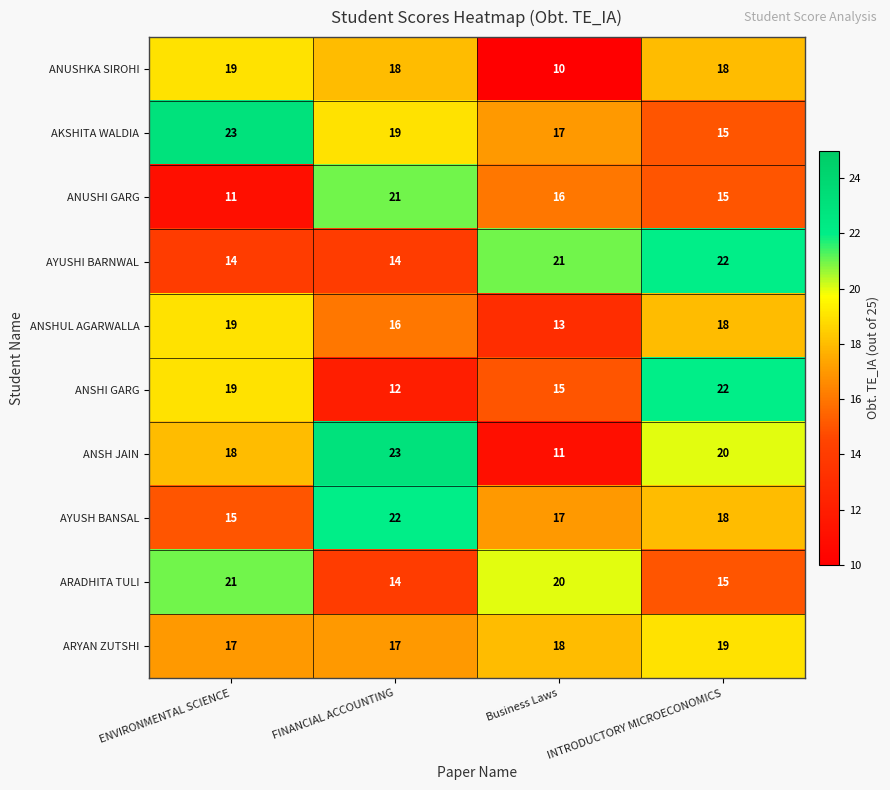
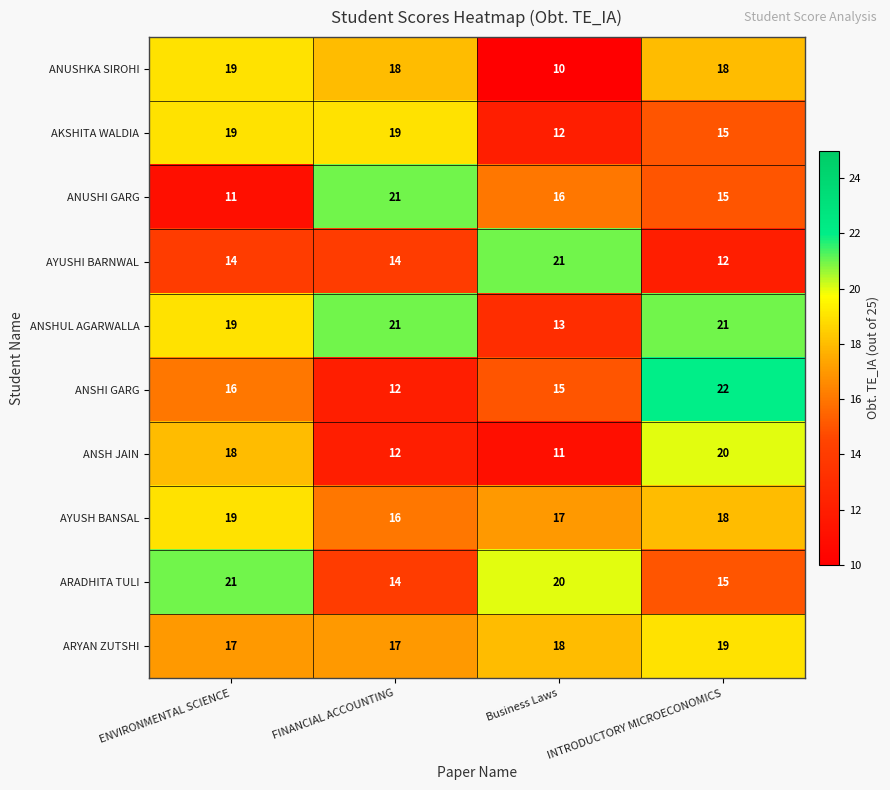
AKSHITA WALDIA, ENVIRONMENTAL SCIENCE: 23 -> 19
AKSHITA WALDIA, Business Laws: 17 -> 12
AYUSHI BARNWAL, INTRODUCTORY MICROECONOMICS: 22 -> 12
ANSHUL AGARWALLA, FINANCIAL ACCOUNTING: 16 -> 21
ANSHUL AGARWALLA, INTRODUCTORY MICROECONOMICS: 18 -> 21
ANSHI GARG, ENVIRONMENTAL SCIENCE: 19 -> 16
ANSH JAIN, FINANCIAL ACCOUNTING: 23 -> 12
AYUSH BANSAL, ENVIRONMENTAL SCIENCE: 15 -> 19
AYUSH BANSAL, FINANCIAL ACCOUNTING: 22 -> 16
